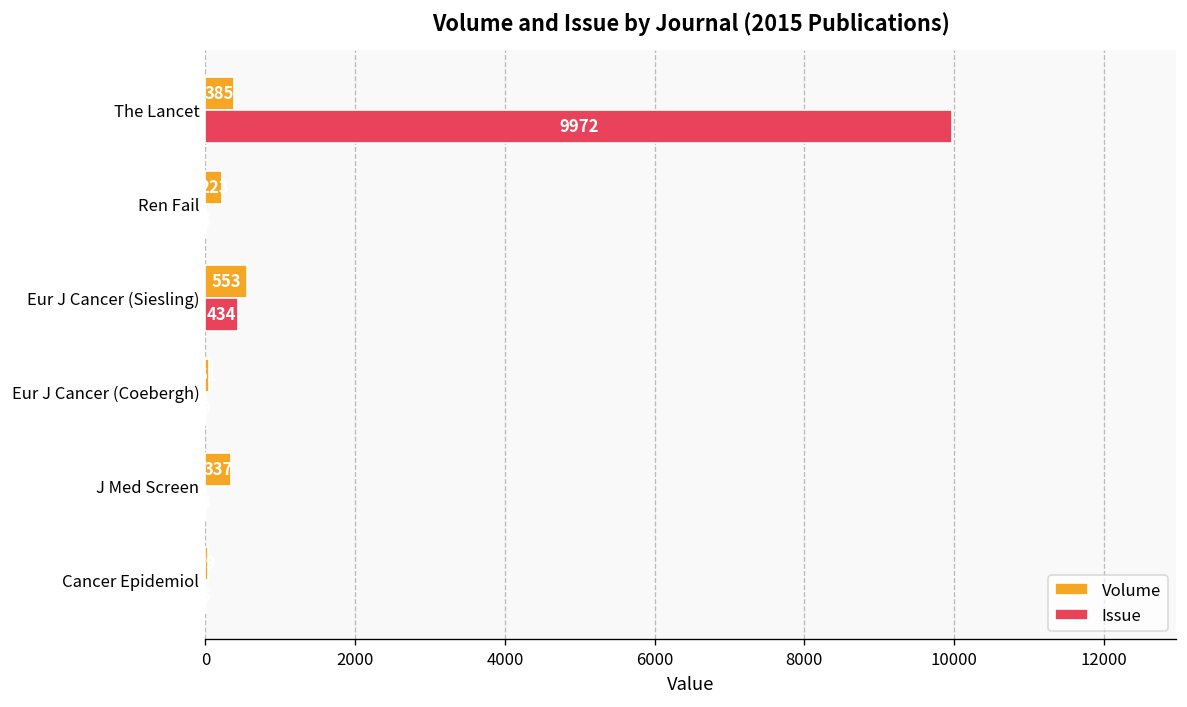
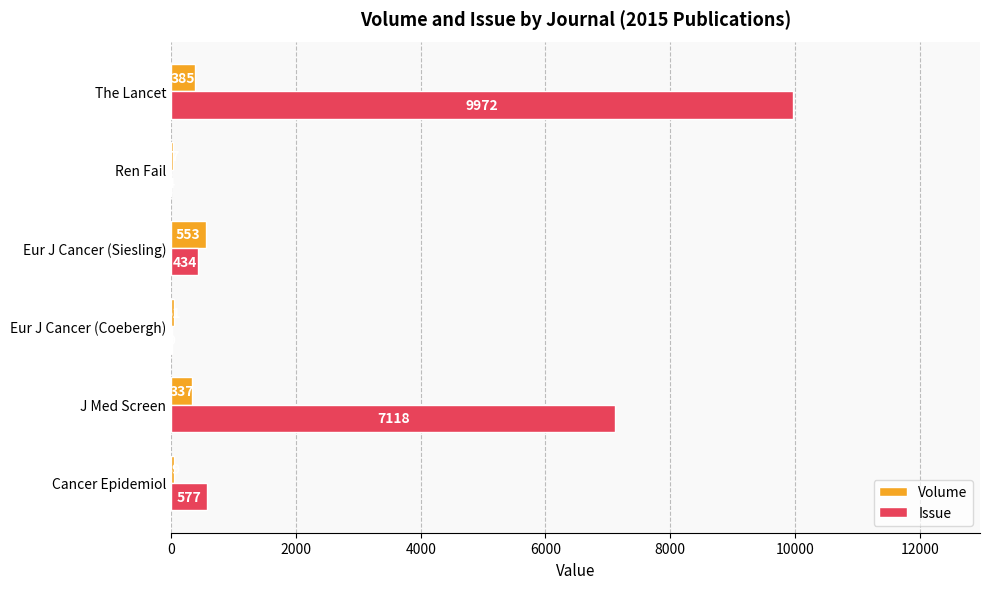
Volume, Ren Fail: 200 -> 0
Issue, J Med Screen: 0 -> 7100
Issue, Cancer Epidemiol: 0 -> 600
